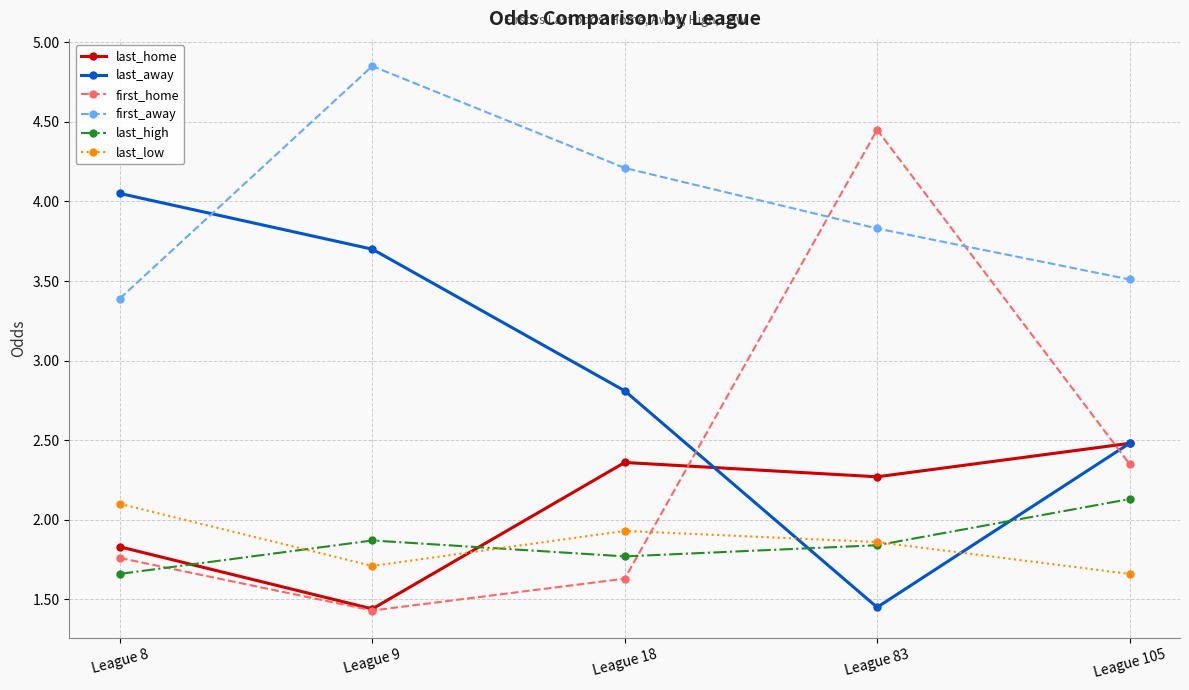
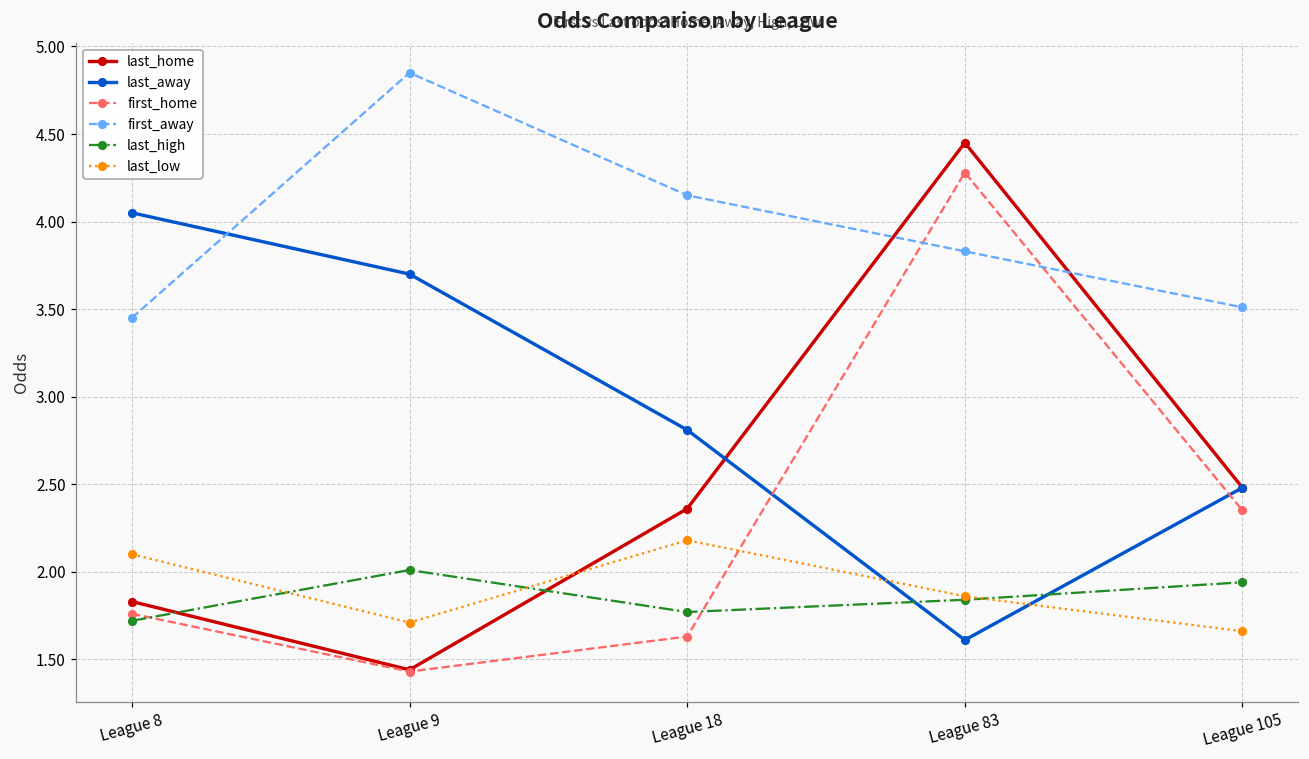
first_away, League 8: 3.39 -> 3.45
last_high, League 8: 1.66 -> 1.72
last_high, League 9: 1.87 -> 2.01
first_away, League 18: 4.21 -> 4.15
last_low, League 18: 1.93 -> 2.18
last_home, League 83: 2.27 -> 4.45
last_away, League 83: 1.45 -> 1.61
first_home, League 83: 4.45 -> 4.28
last_high, League 105: 2.13 -> 1.94
